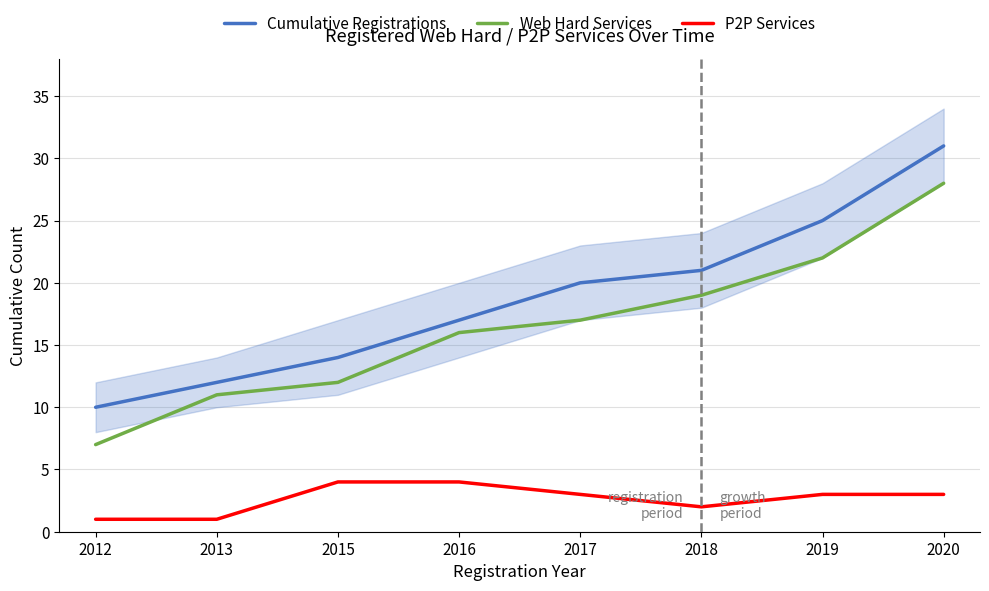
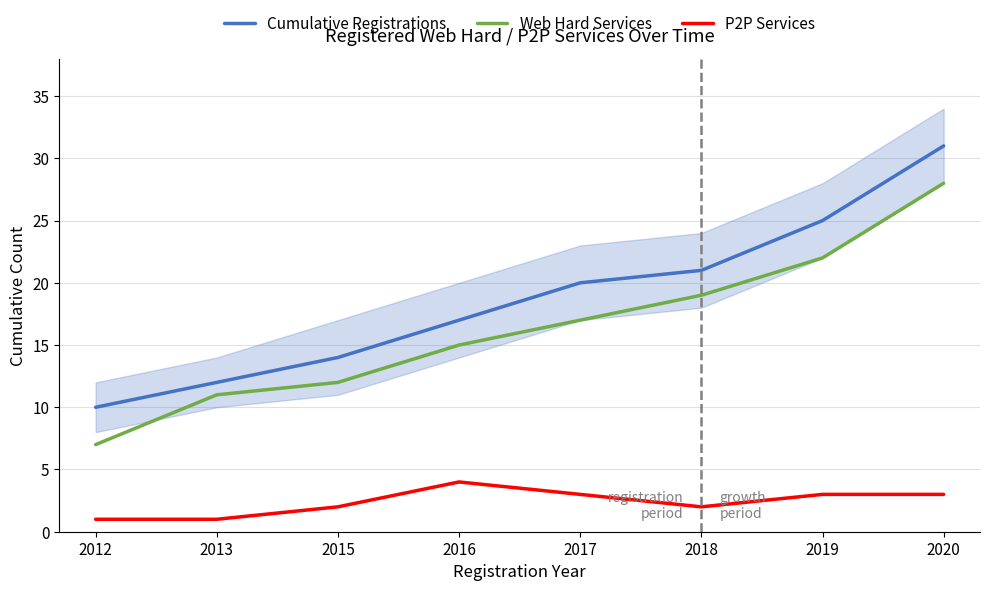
P2P Services, 2015: 4 -> 2
Web Hard Services, 2016: 16 -> 15
